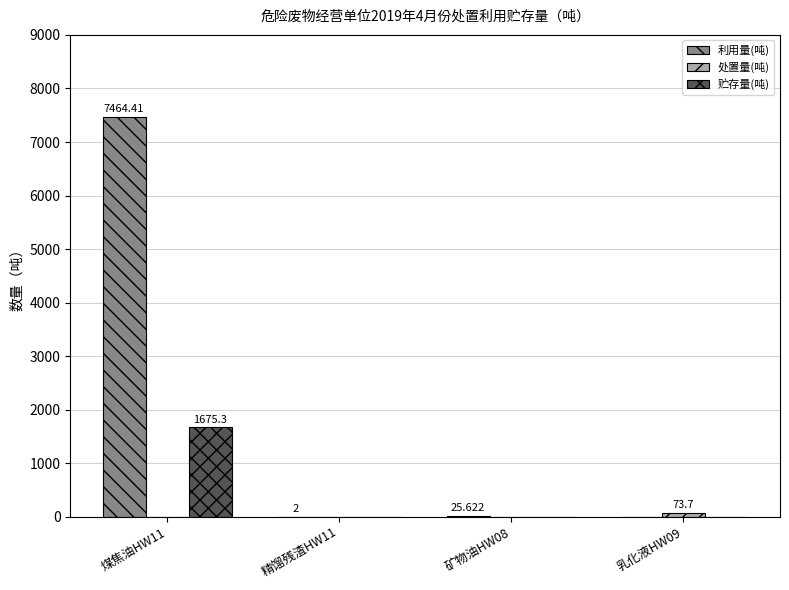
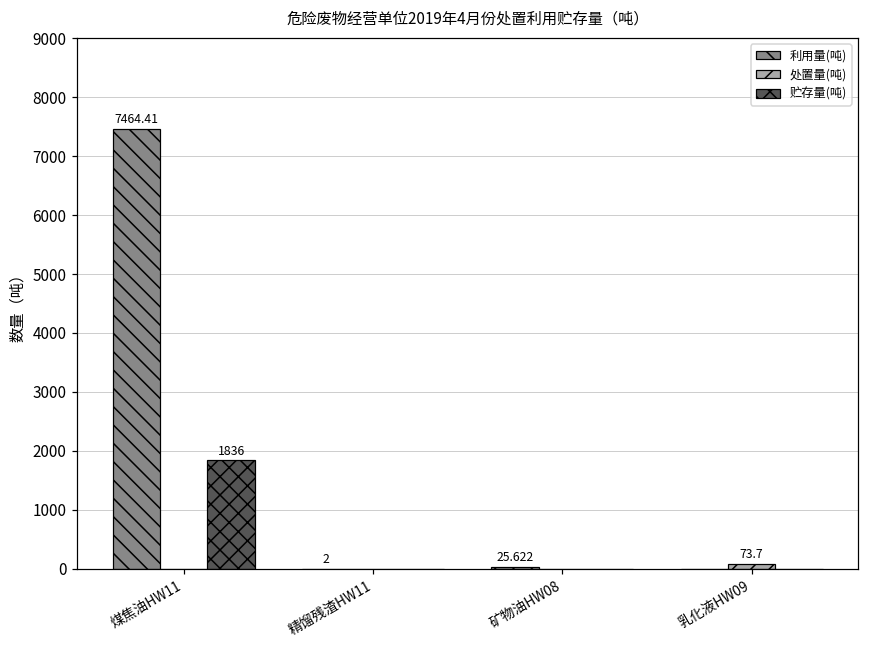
贮存量(吨), 煤焦油HW11: 1675.3 -> 1836
